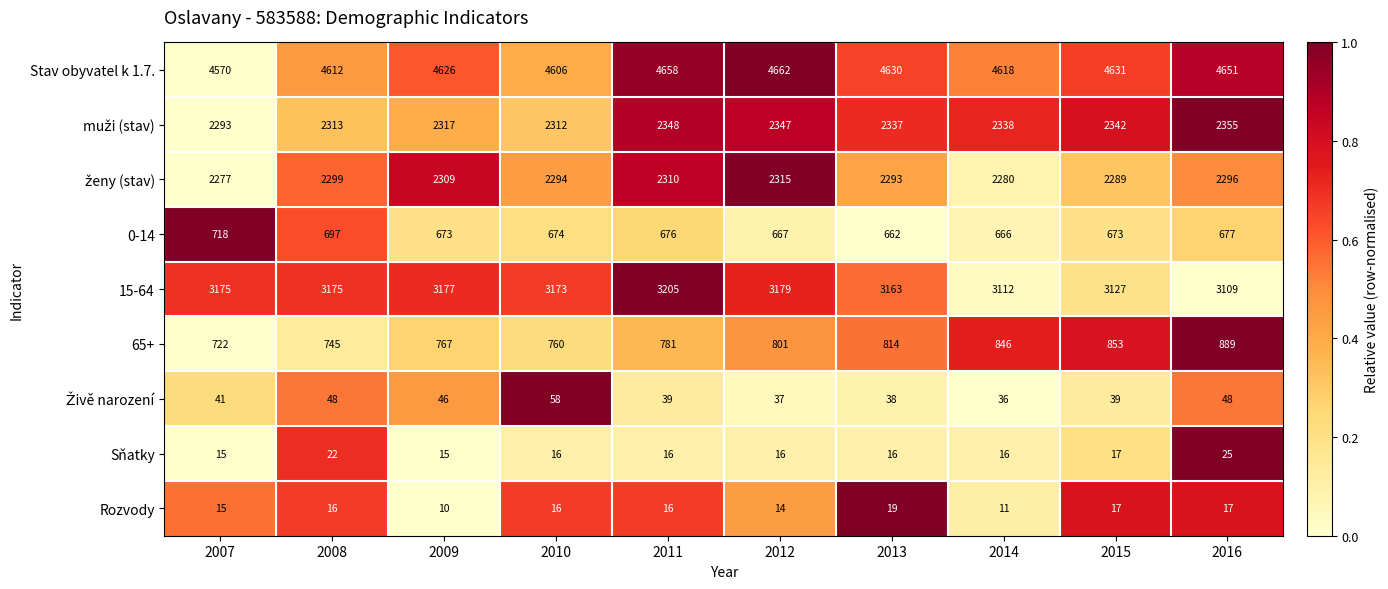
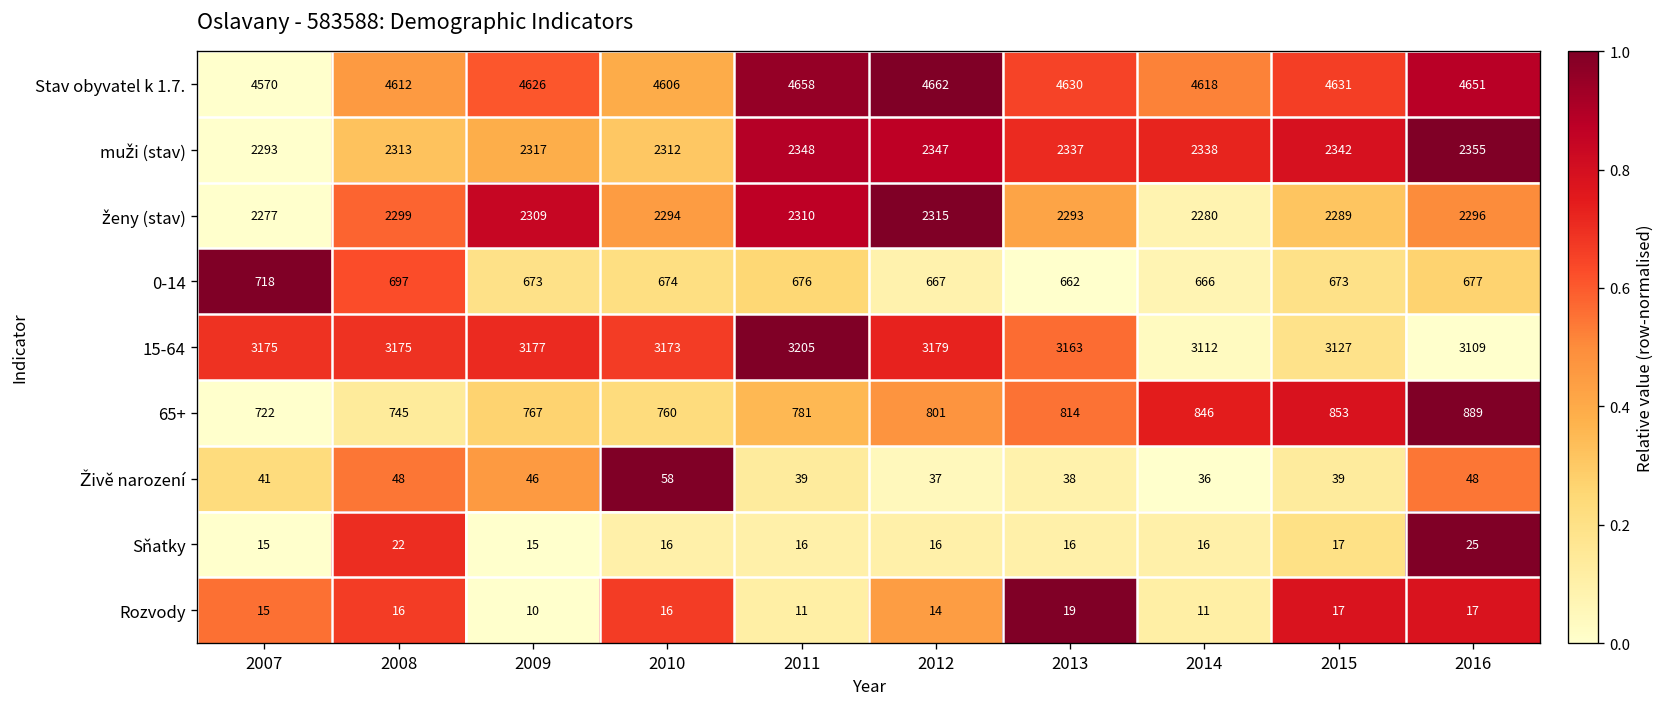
Rozvody, 2011: 16 -> 11
